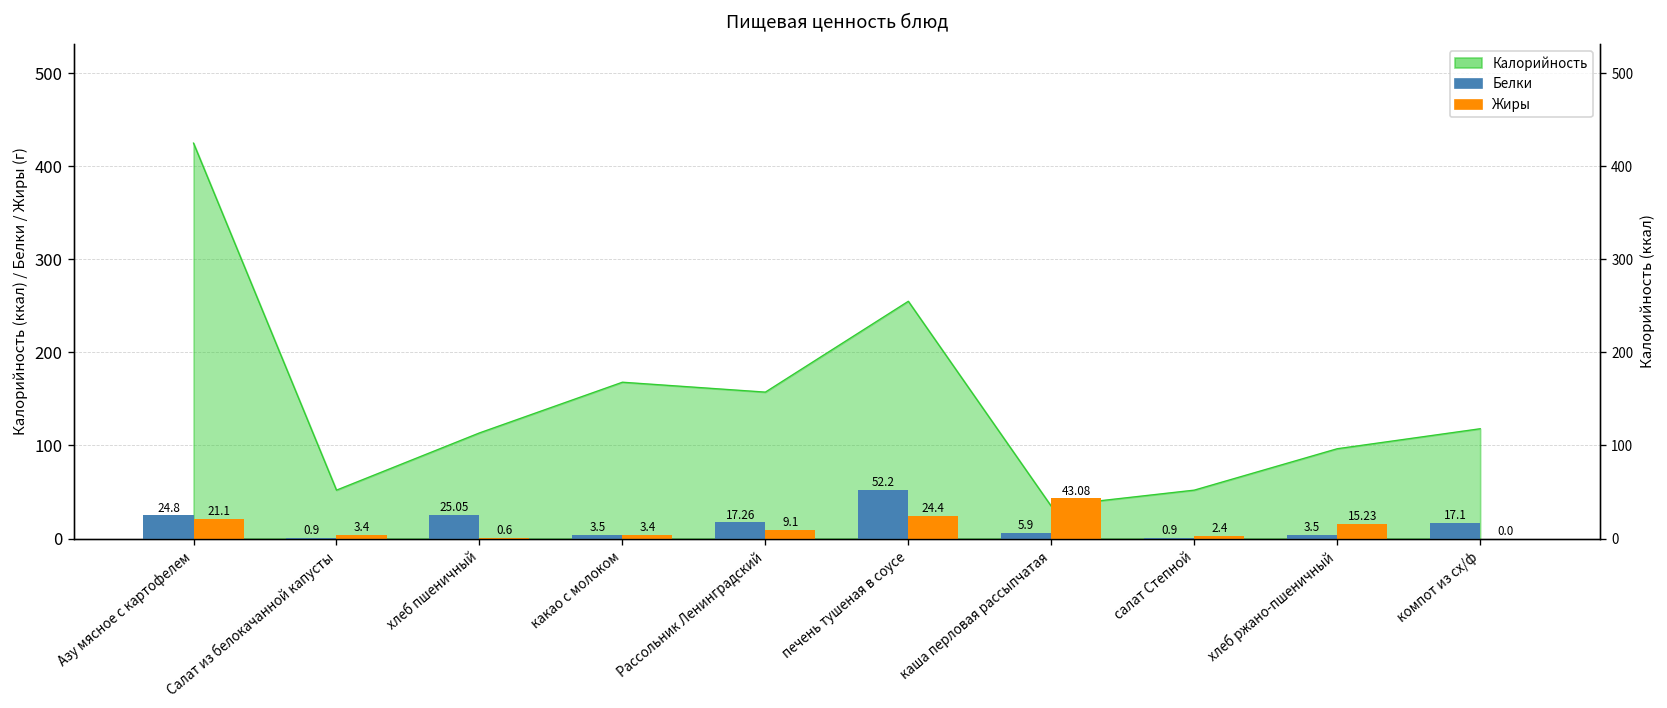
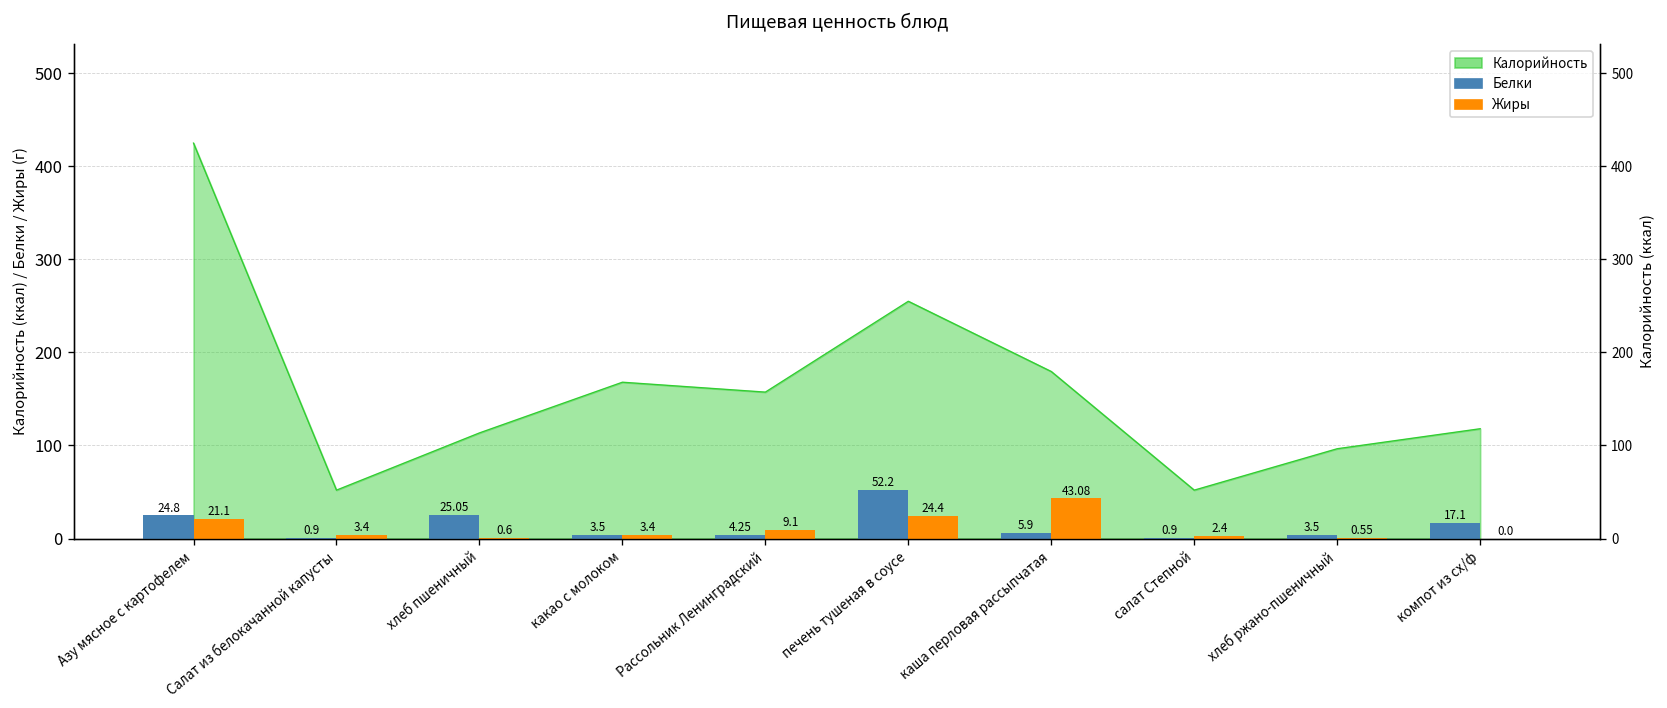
Белки, Рассольник Ленинградский: 17.26 -> 4.25
Калорийность, каша перловая рассыпчатая: 30 -> 180
Жиры, хлеб ржано-пшеничный: 15.23 -> 0.55
